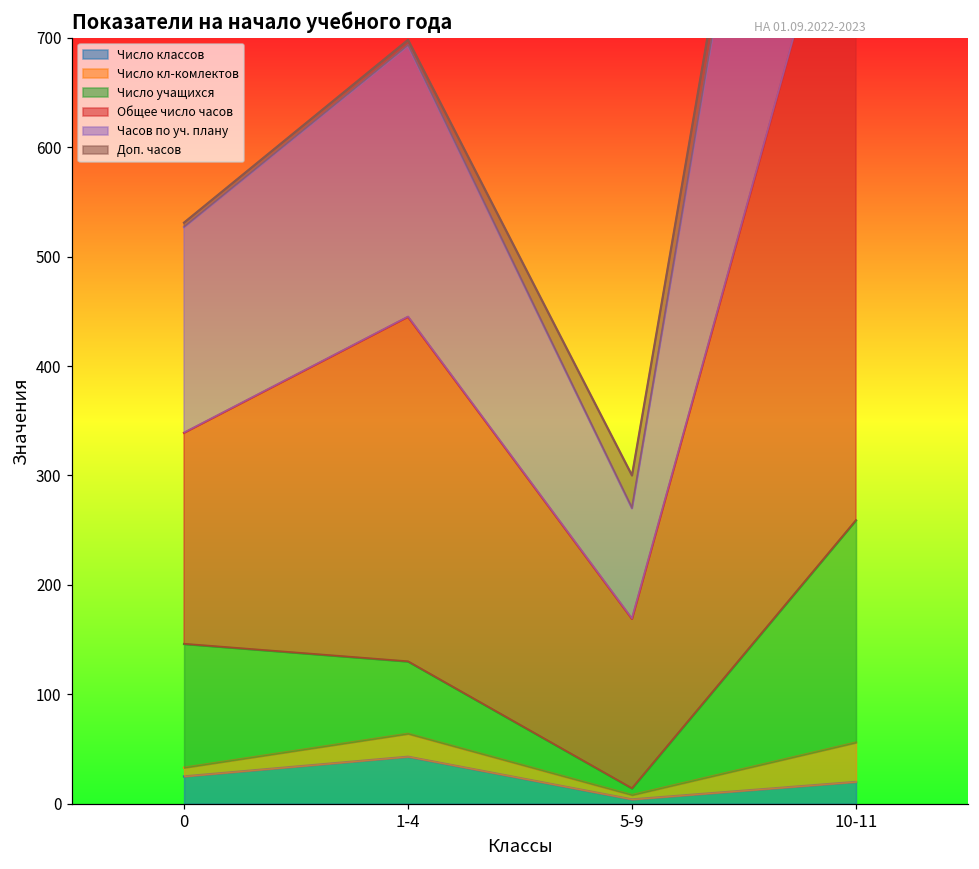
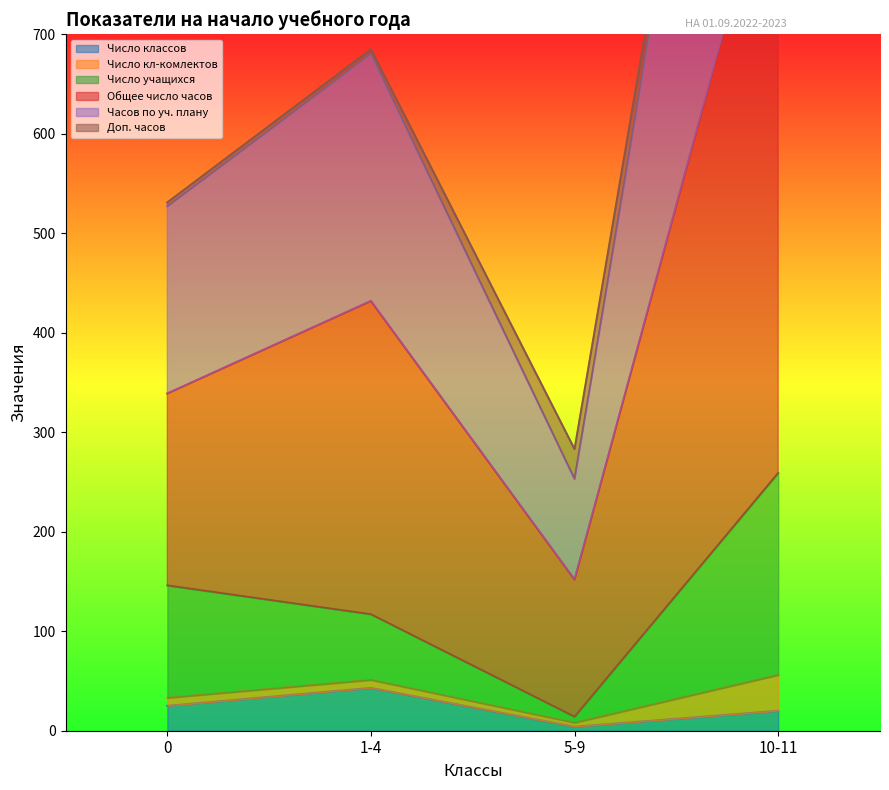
Число кл-комлектов, 1-4: 20 -> 10
Общее число часов, 5-9: 160 -> 140
